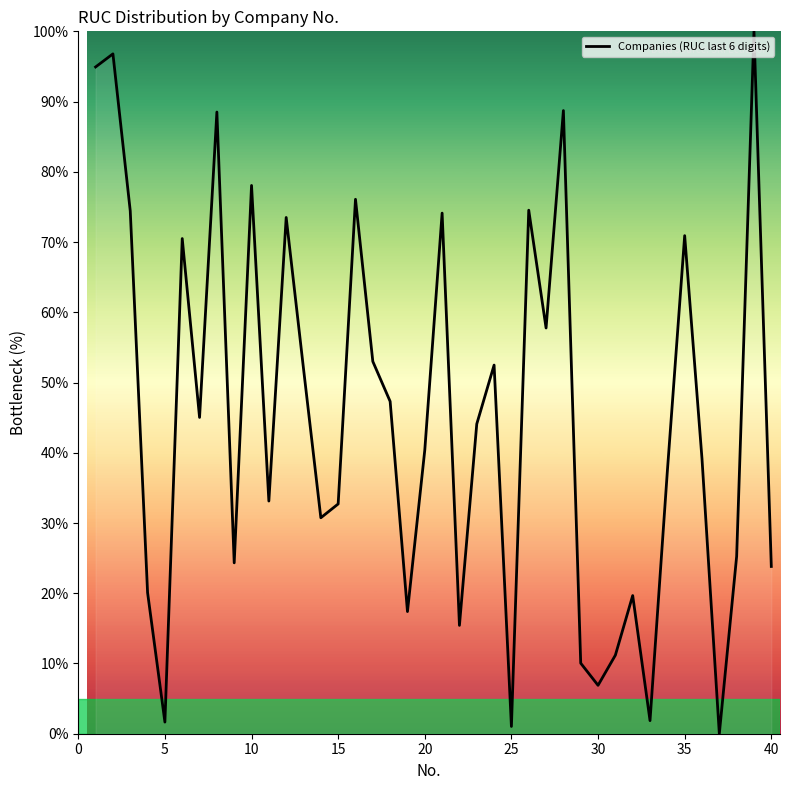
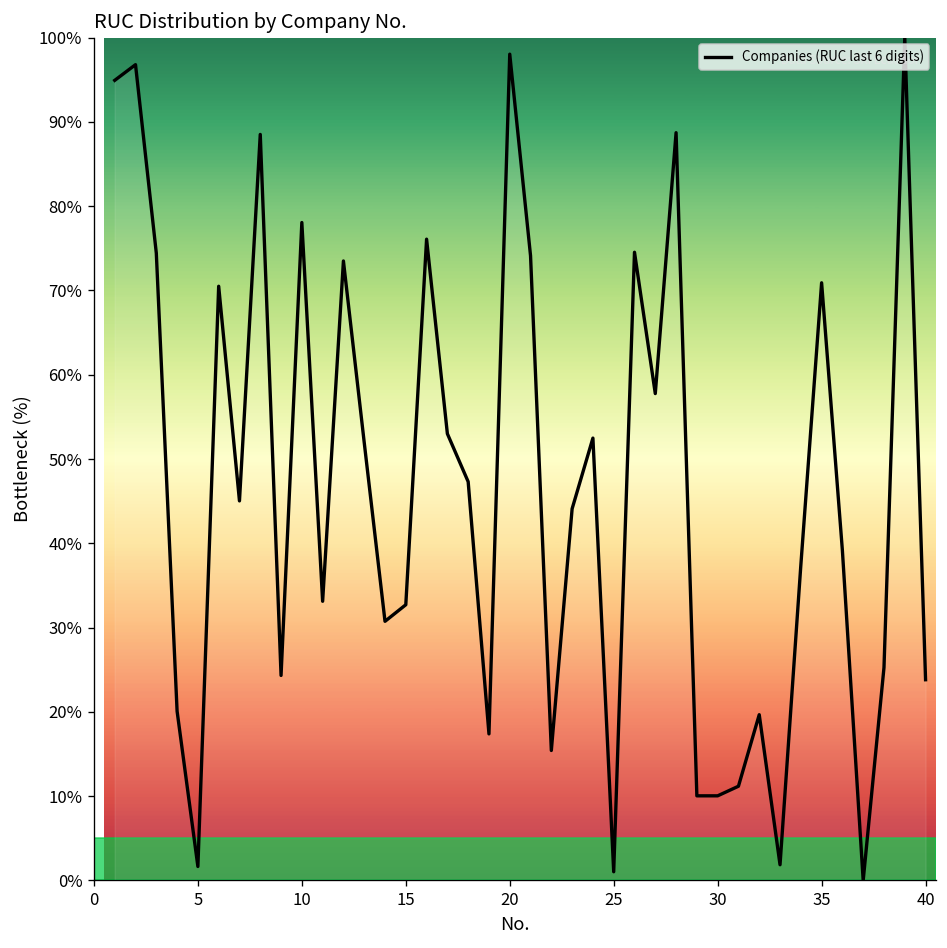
20: 40% -> 98%
30: 7% -> 10%
